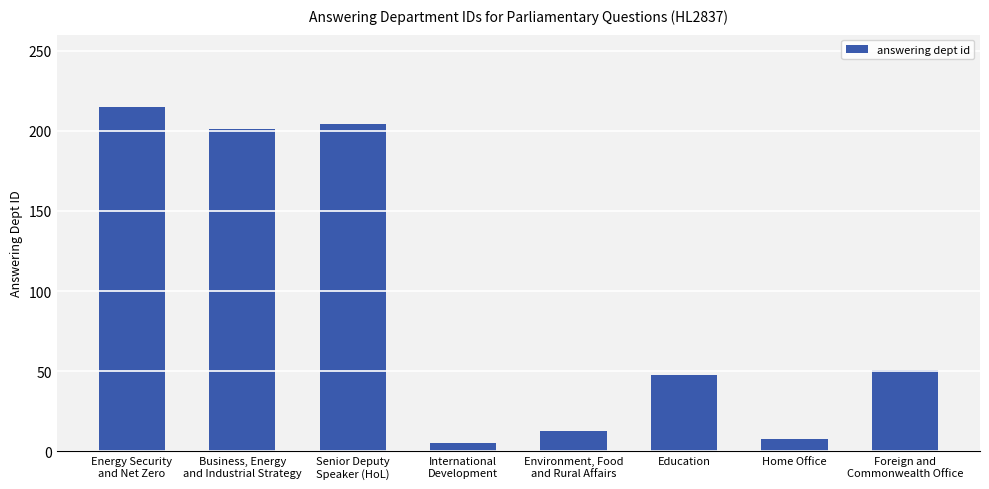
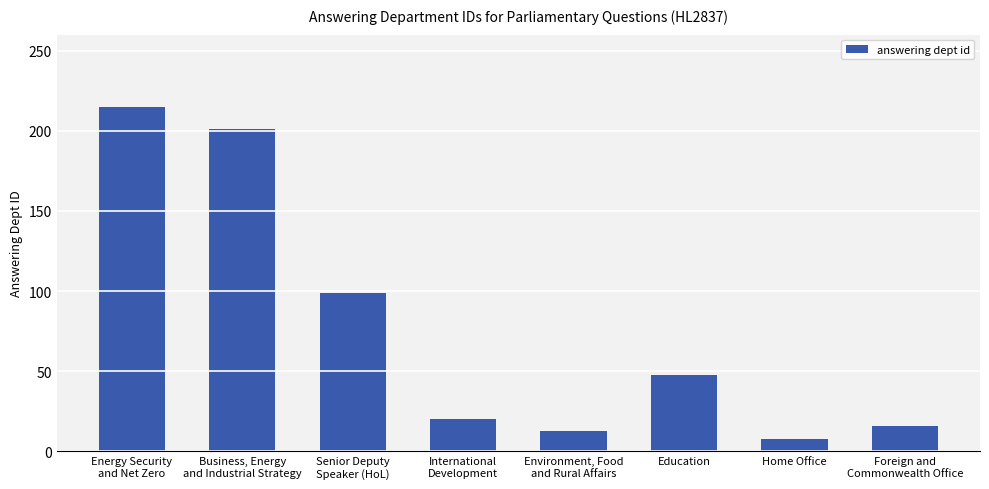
Senior Deputy Speaker (HoL): 204 -> 99
International Development: 5 -> 20
Foreign and Commonwealth Office: 51 -> 16
